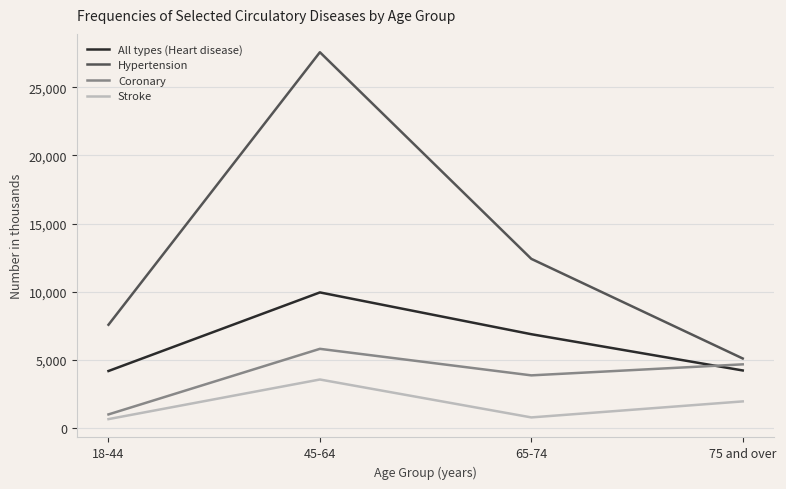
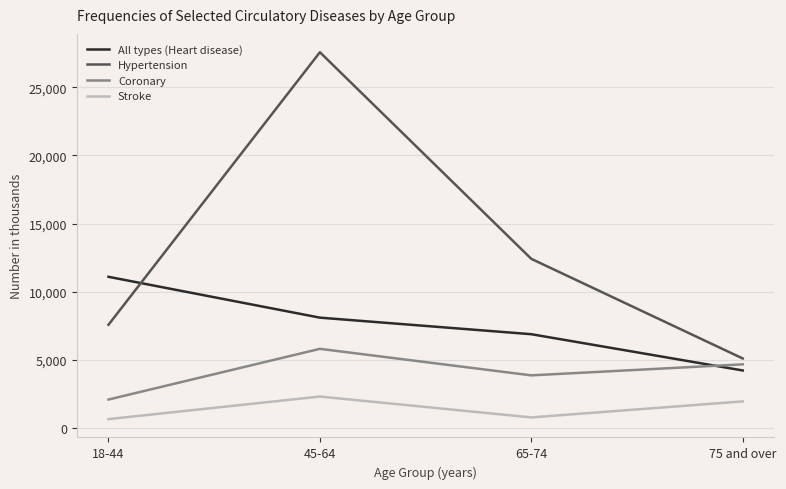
All types (Heart disease), 18-44: 4,200 -> 11,100
Coronary, 18-44: 1,000 -> 2,100
All types (Heart disease), 45-64: 9,900 -> 8,100
Stroke, 45-64: 3,500 -> 2,300
